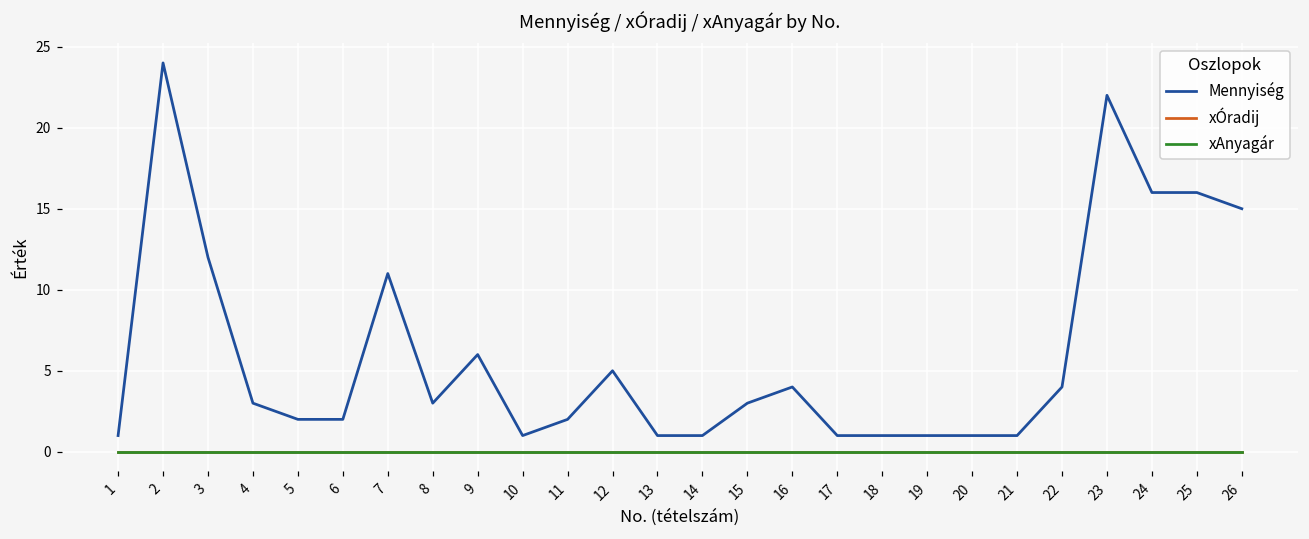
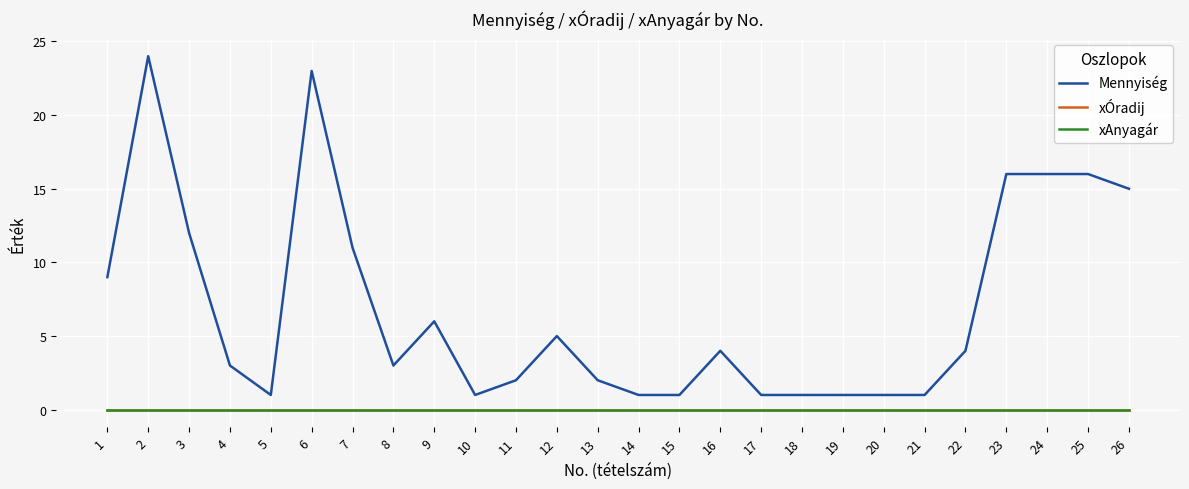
Mennyiség, 1: 1 -> 9
Mennyiség, 5: 2 -> 1
Mennyiség, 6: 2 -> 23
Mennyiség, 13: 1 -> 2
Mennyiség, 15: 3 -> 1
Mennyiség, 23: 22 -> 16
